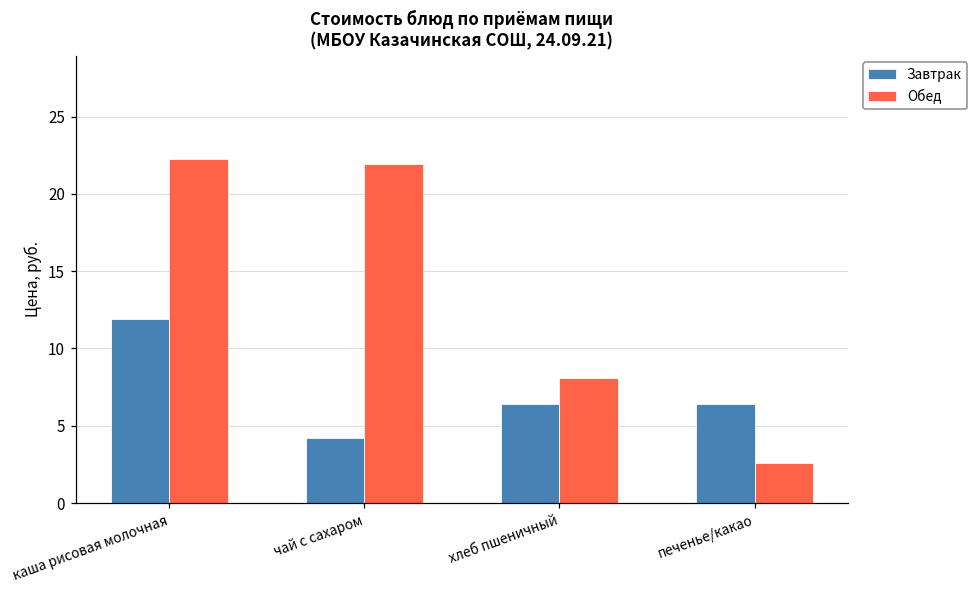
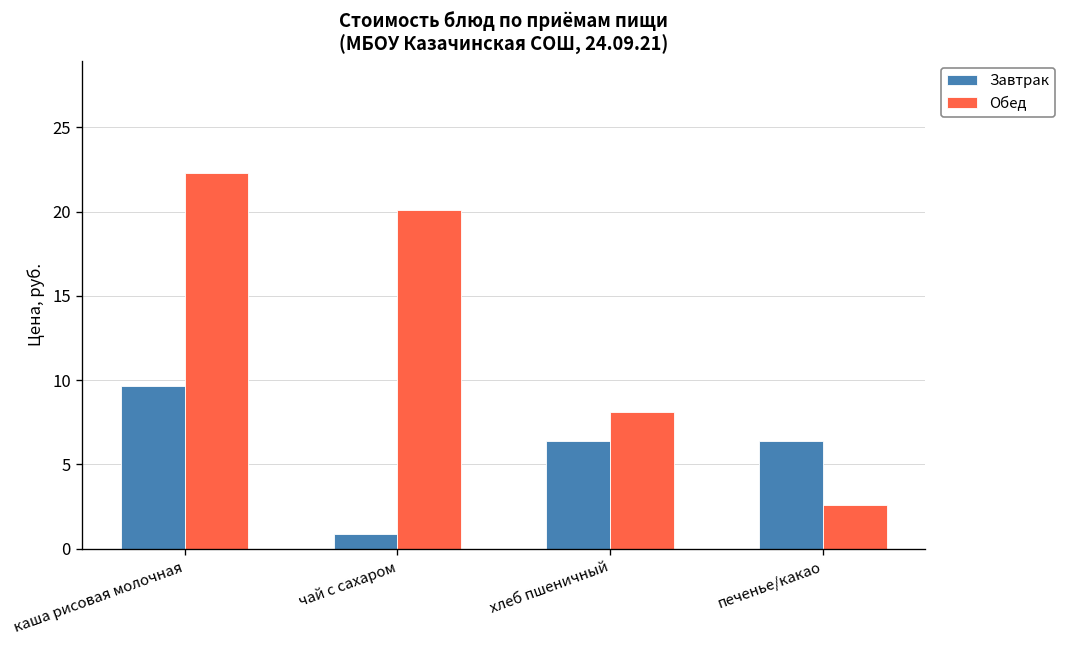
Завтрак, каша рисовая молочная: 11.9 -> 9.7
Завтрак, чай с сахаром: 4.2 -> 0.9
Обед, чай с сахаром: 21.9 -> 20.1
